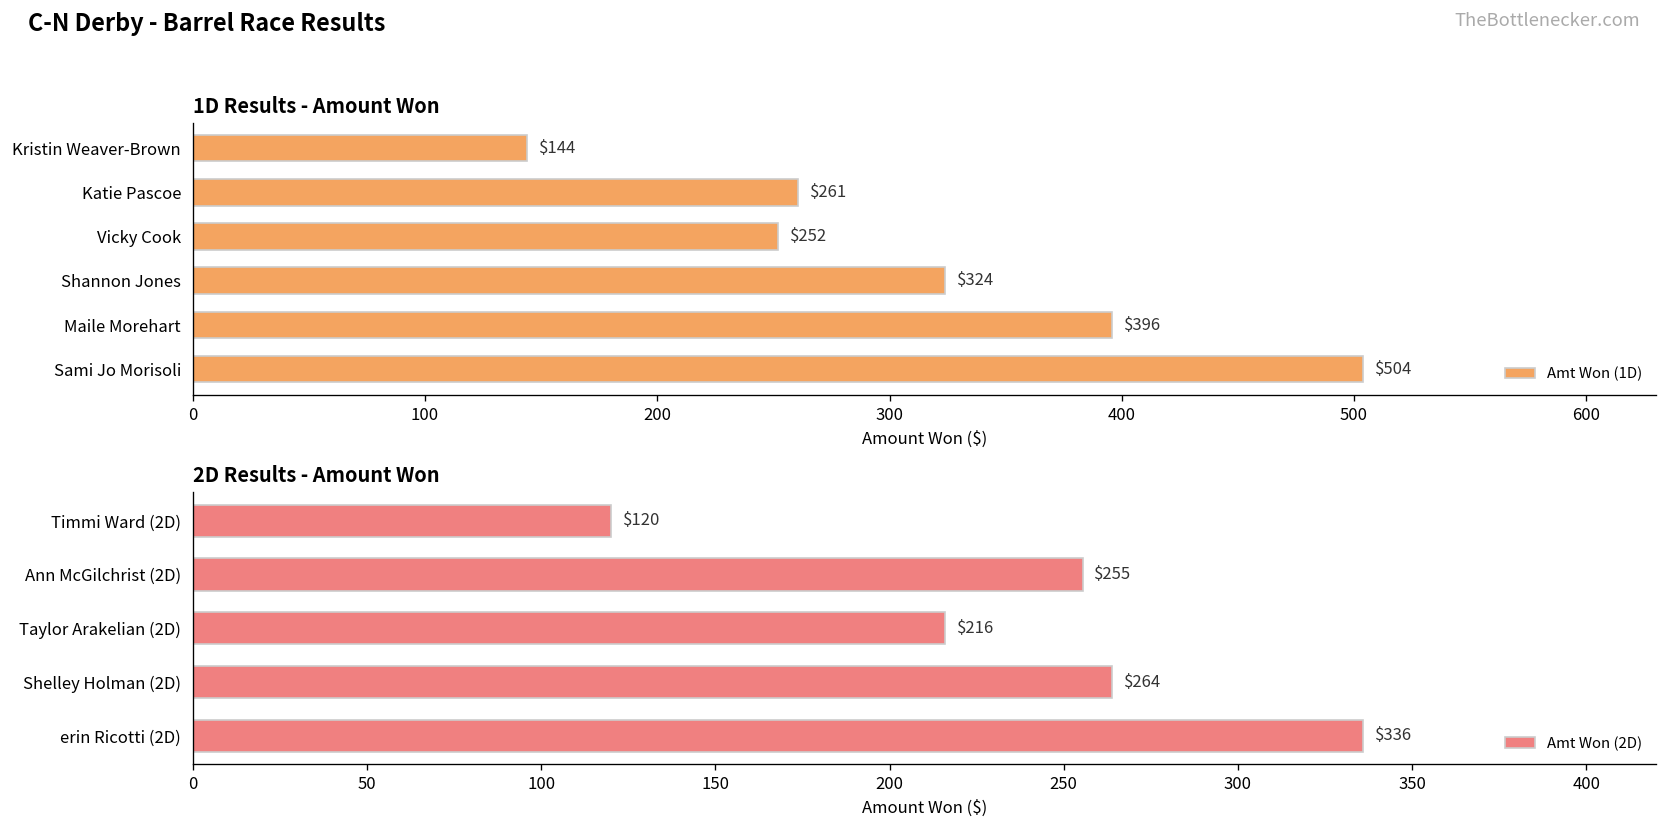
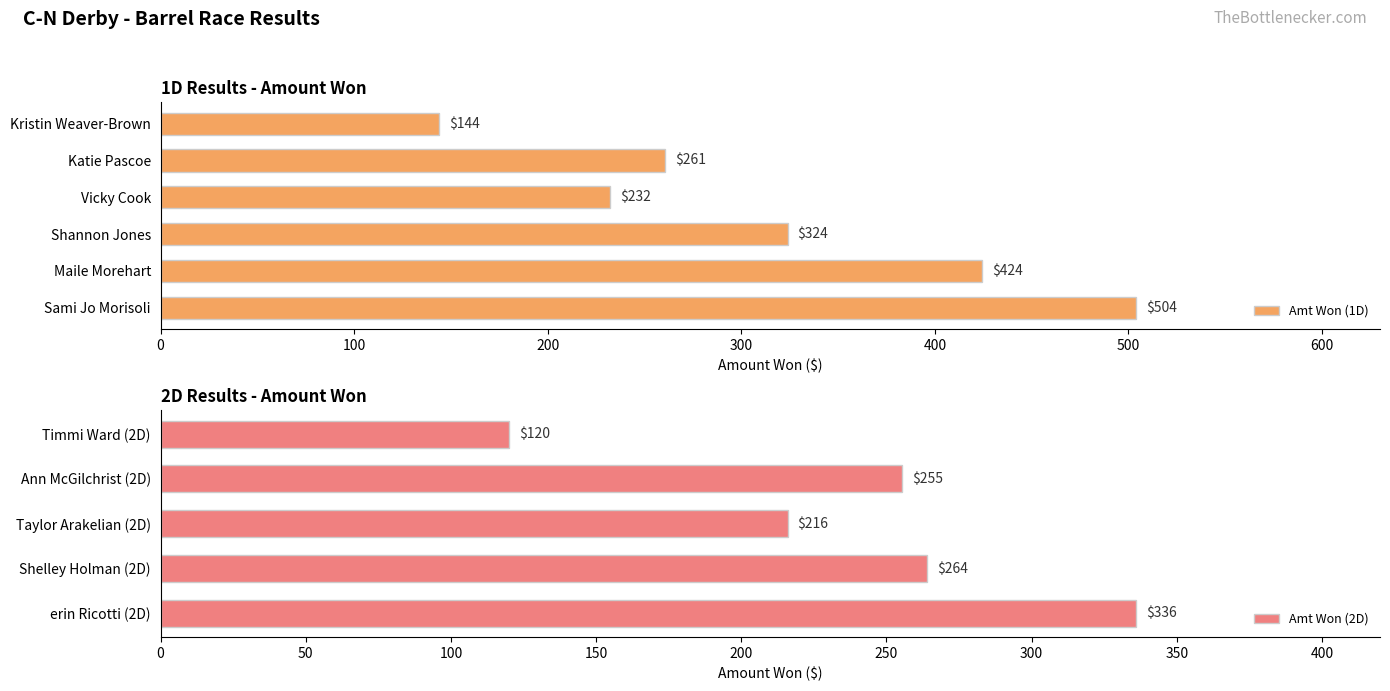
1D Results - Amount Won, Vicky Cook: $252 -> $232
1D Results - Amount Won, Maile Morehart: $396 -> $424
